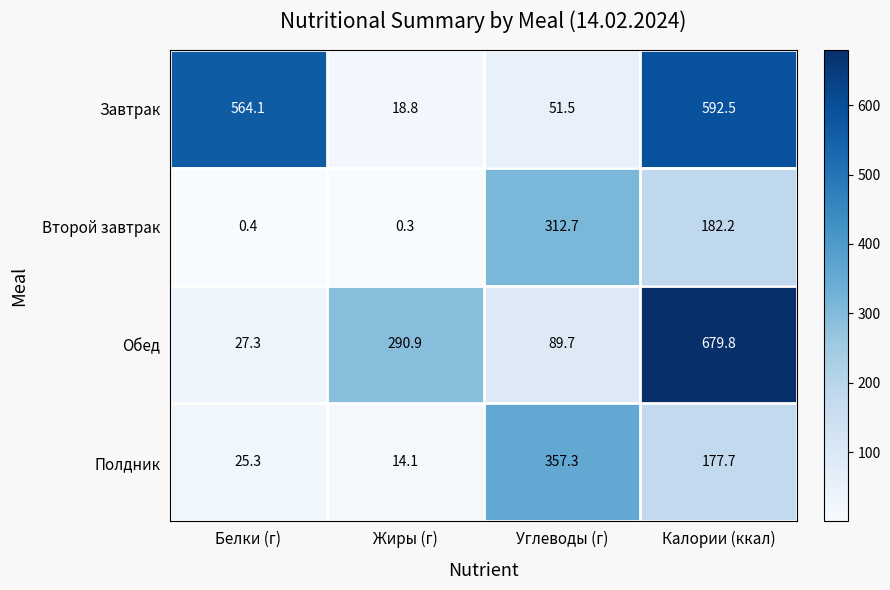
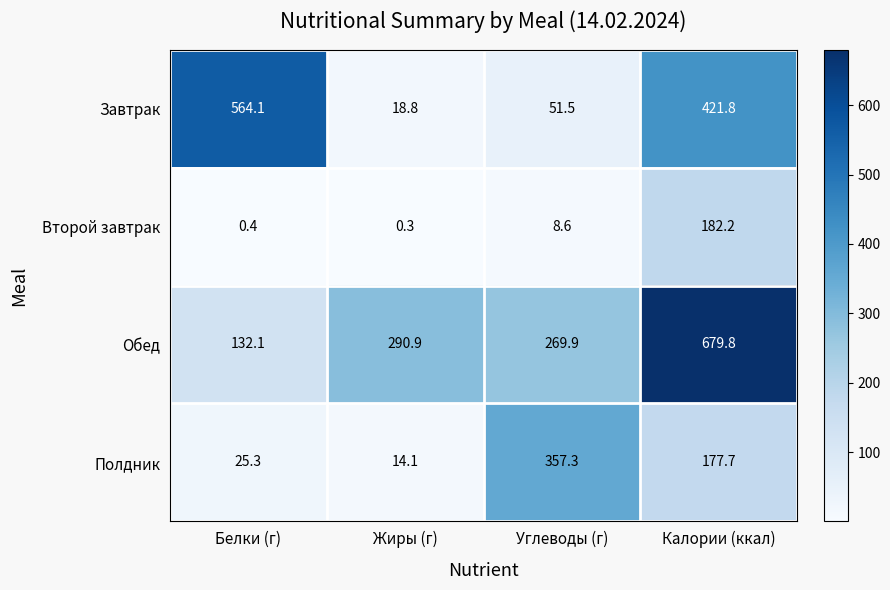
Завтрак, Калории (ккал): 592.5 -> 421.8
Второй завтрак, Углеводы (г): 312.7 -> 8.6
Обед, Белки (г): 27.3 -> 132.1
Обед, Углеводы (г): 89.7 -> 269.9
